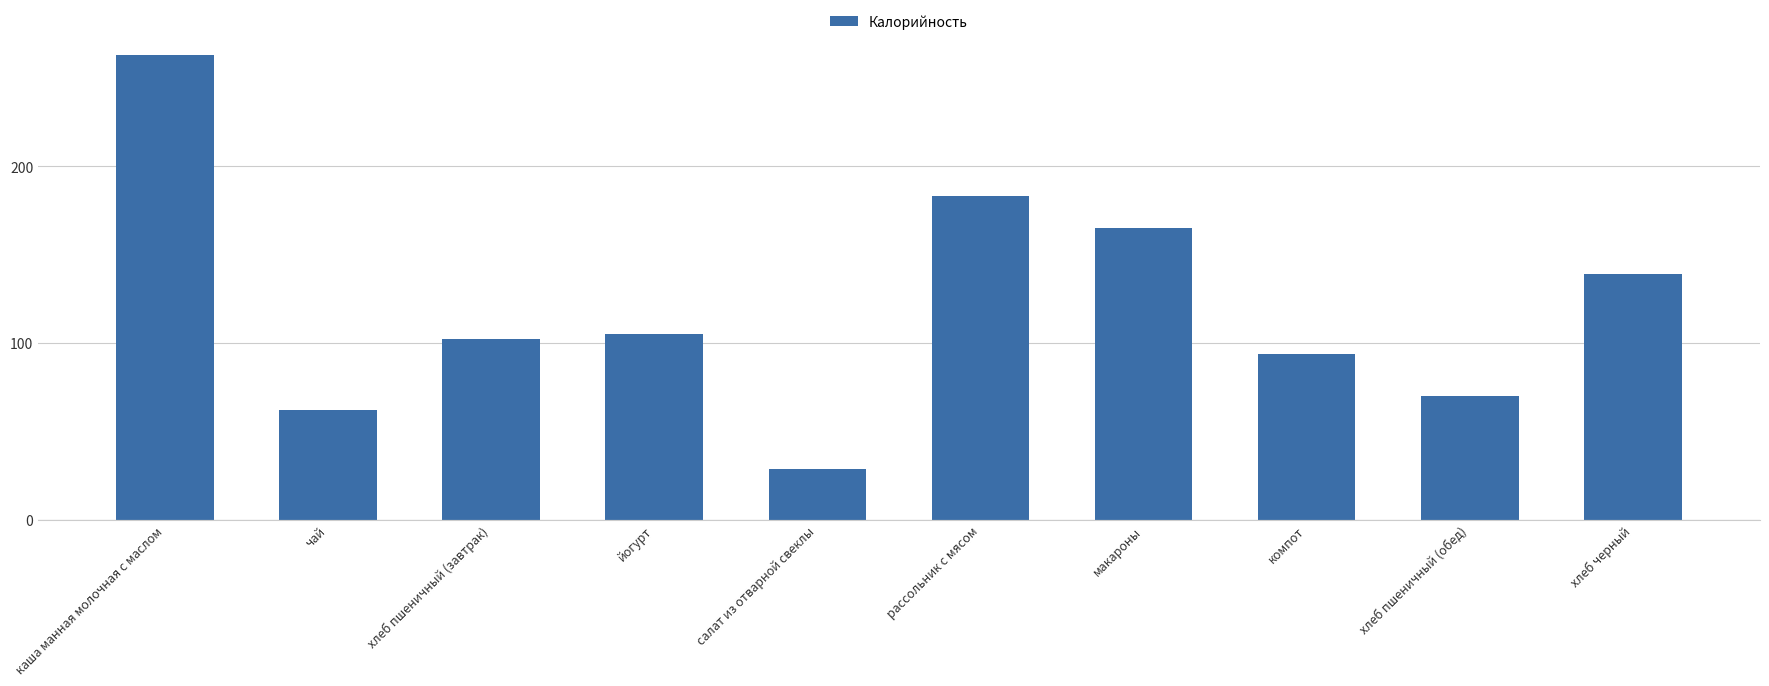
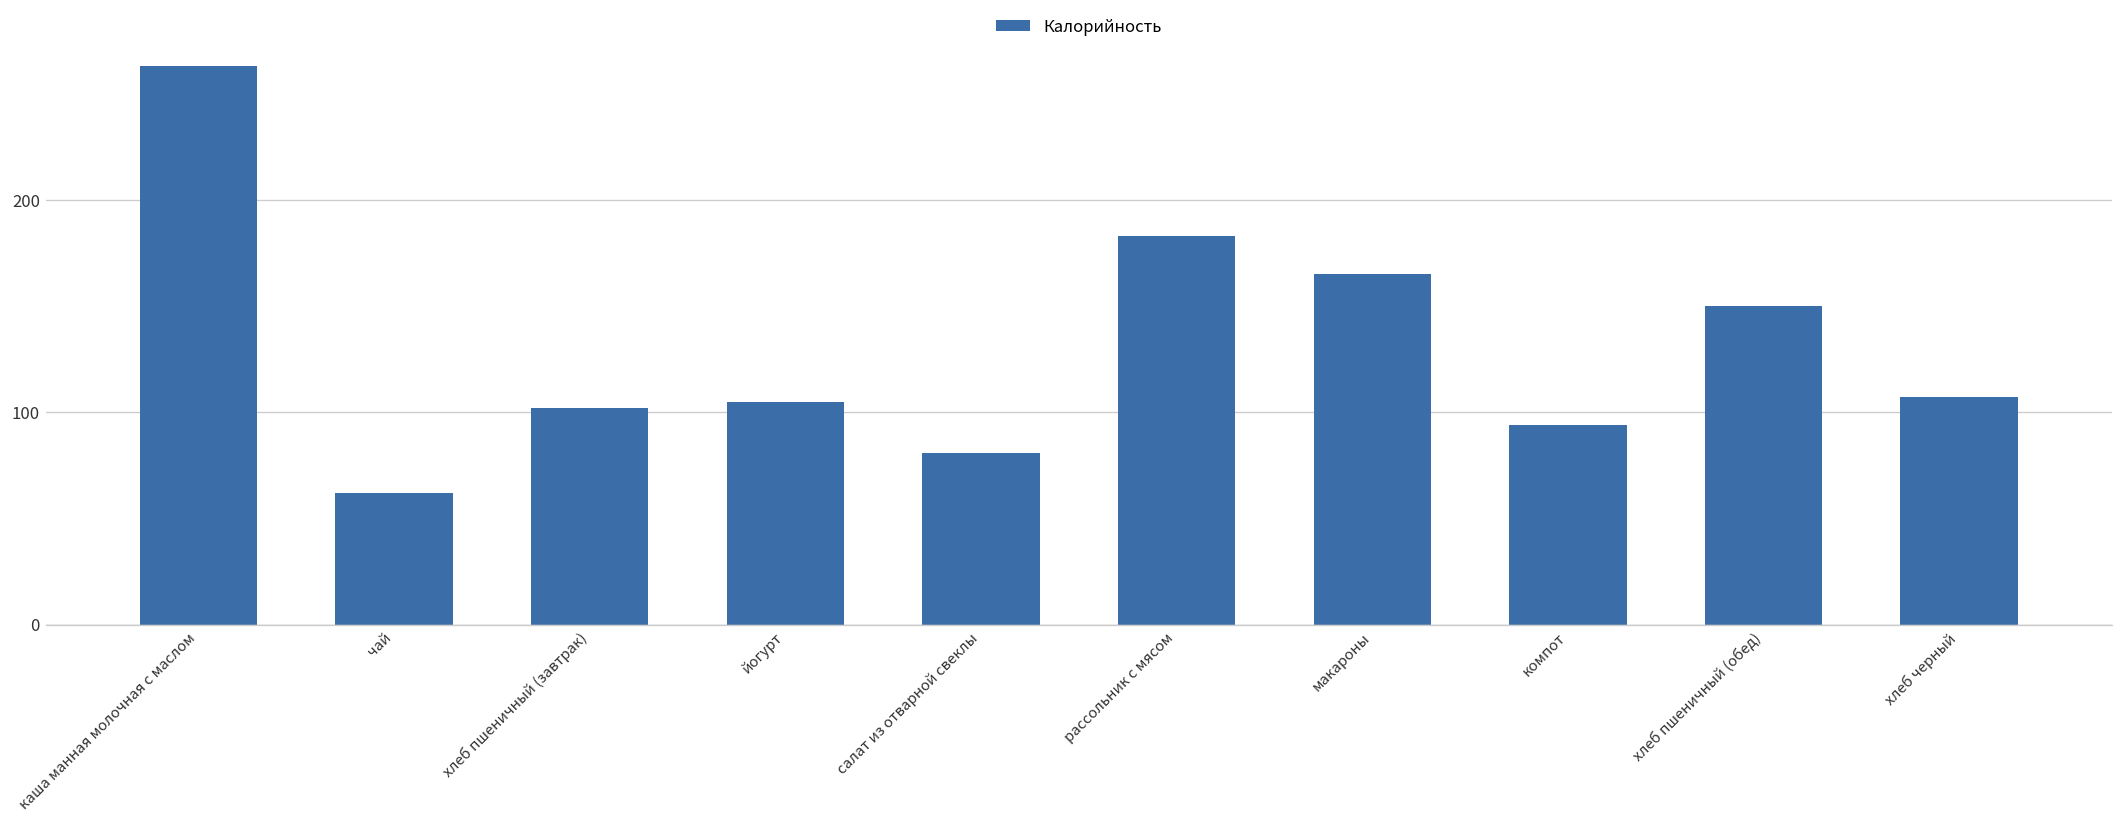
салат из отварной свеклы: 29 -> 81
хлеб пшеничный (обед): 70 -> 150
хлеб черный: 139 -> 107
